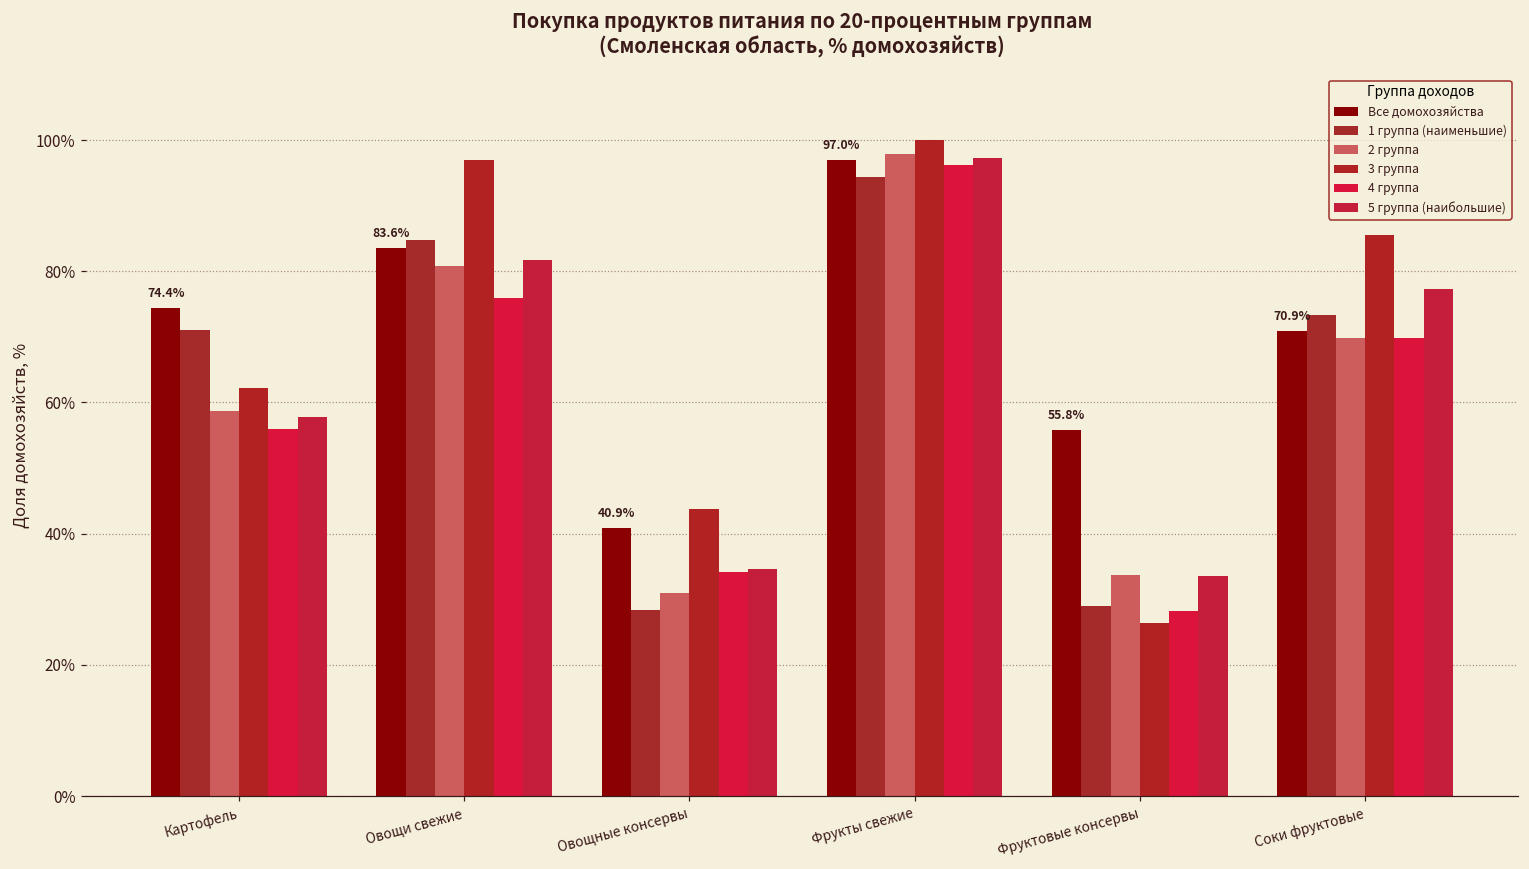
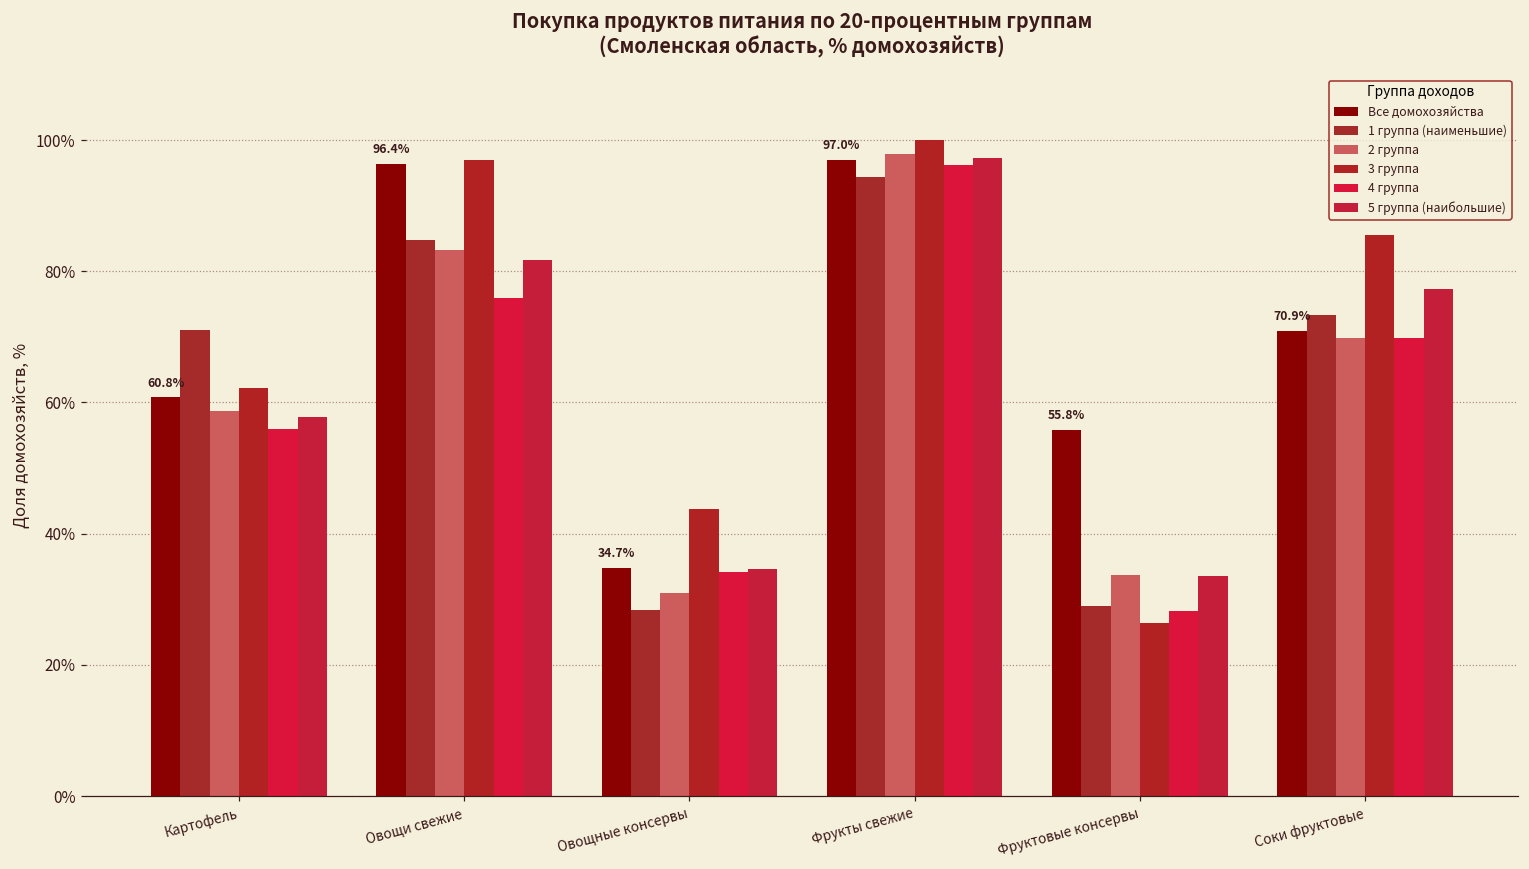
Все домохозяйства, Картофель: 74.4% -> 60.8%
Все домохозяйства, Овощи свежие: 83.6% -> 96.4%
2 группа, Овощи свежие: 81% -> 83%
Все домохозяйства, Овощные консервы: 40.9% -> 34.7%
